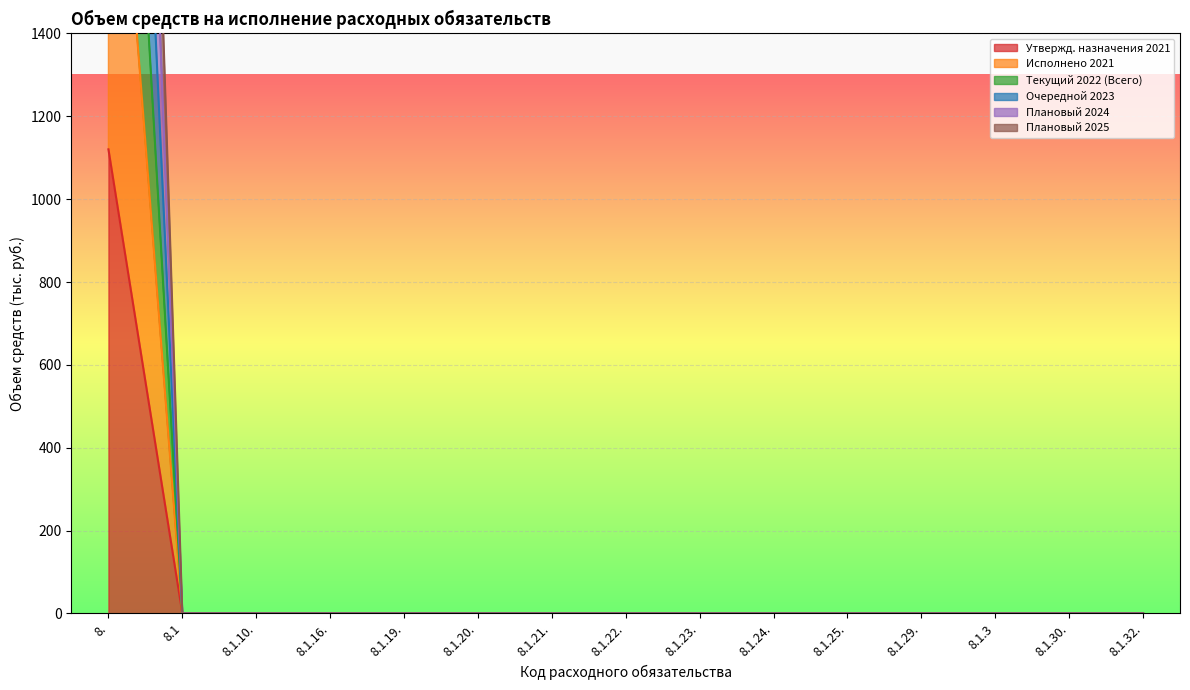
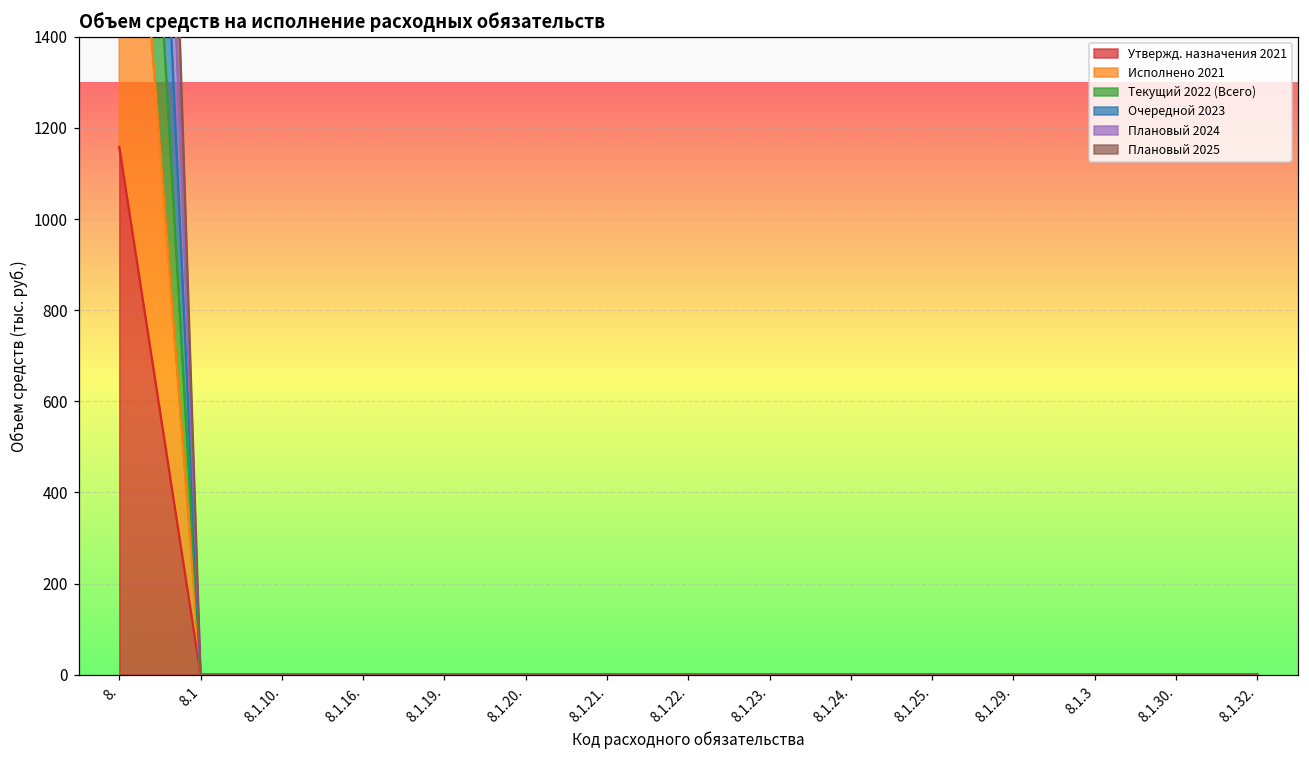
Утвержд. назначения 2021, 8.: 1120 -> 1160
